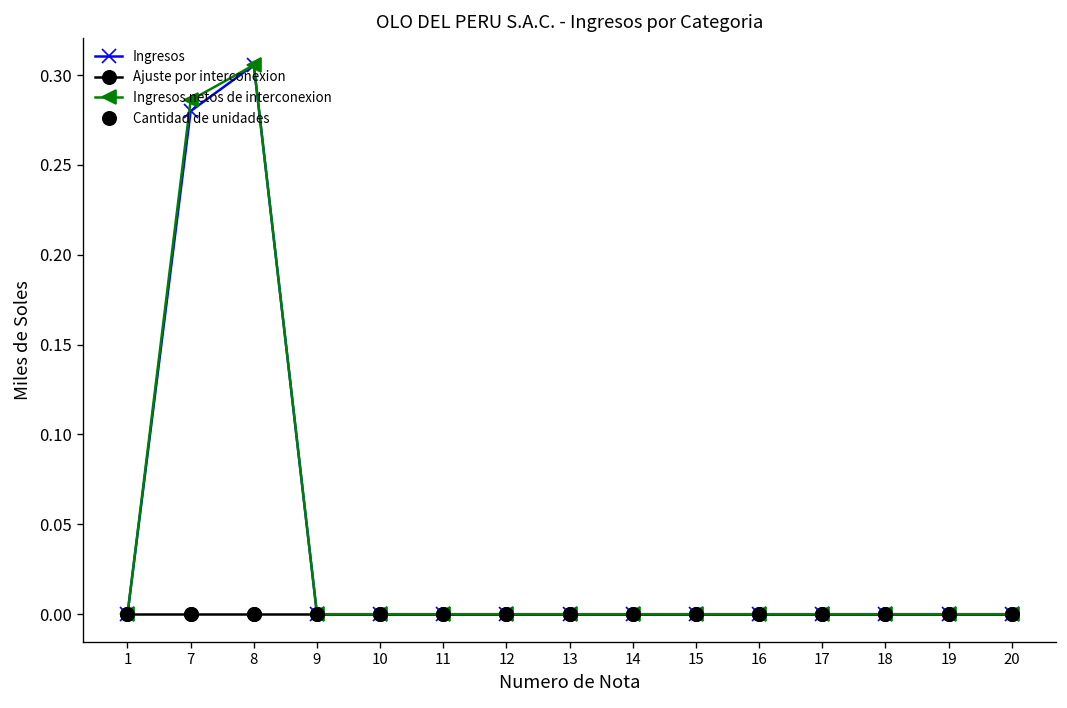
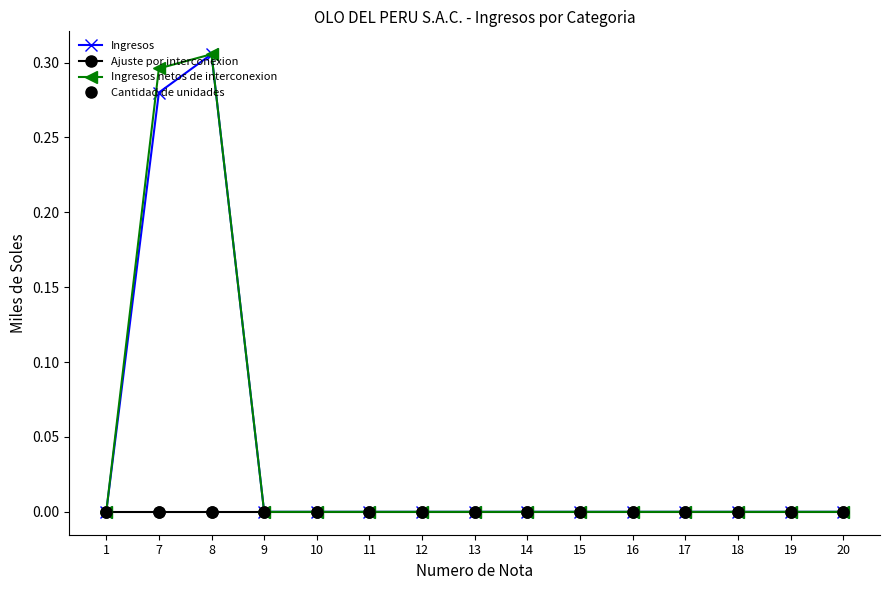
Ingresos netos de interconexion, 7: 0.286 -> 0.296
